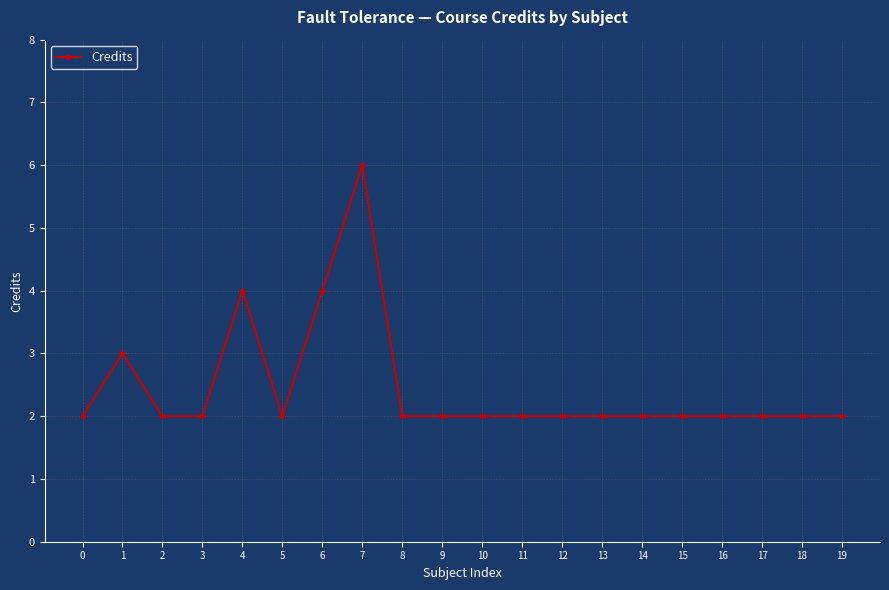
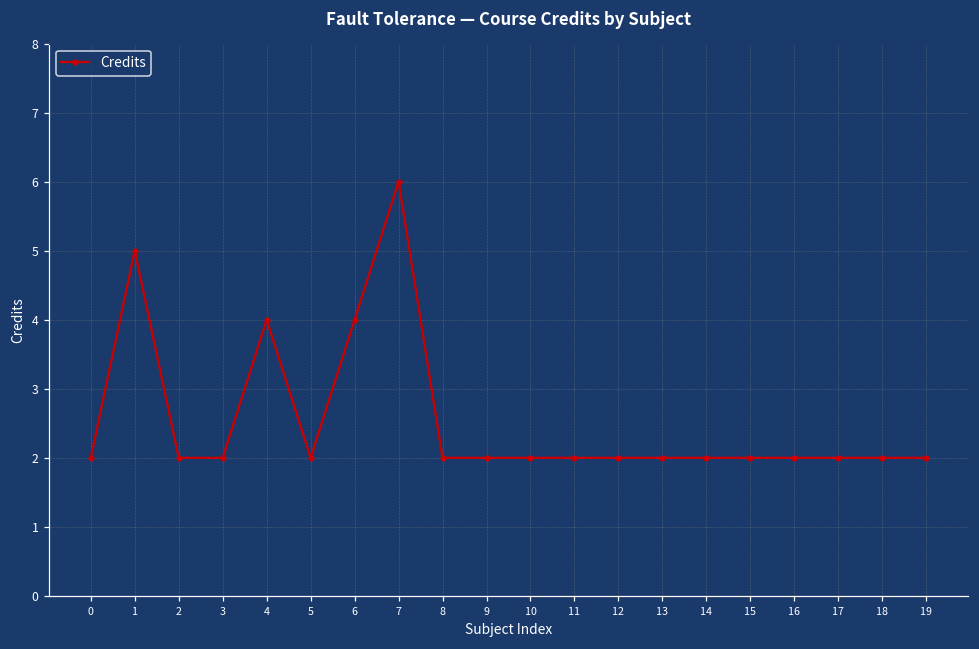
1: 3 -> 5
